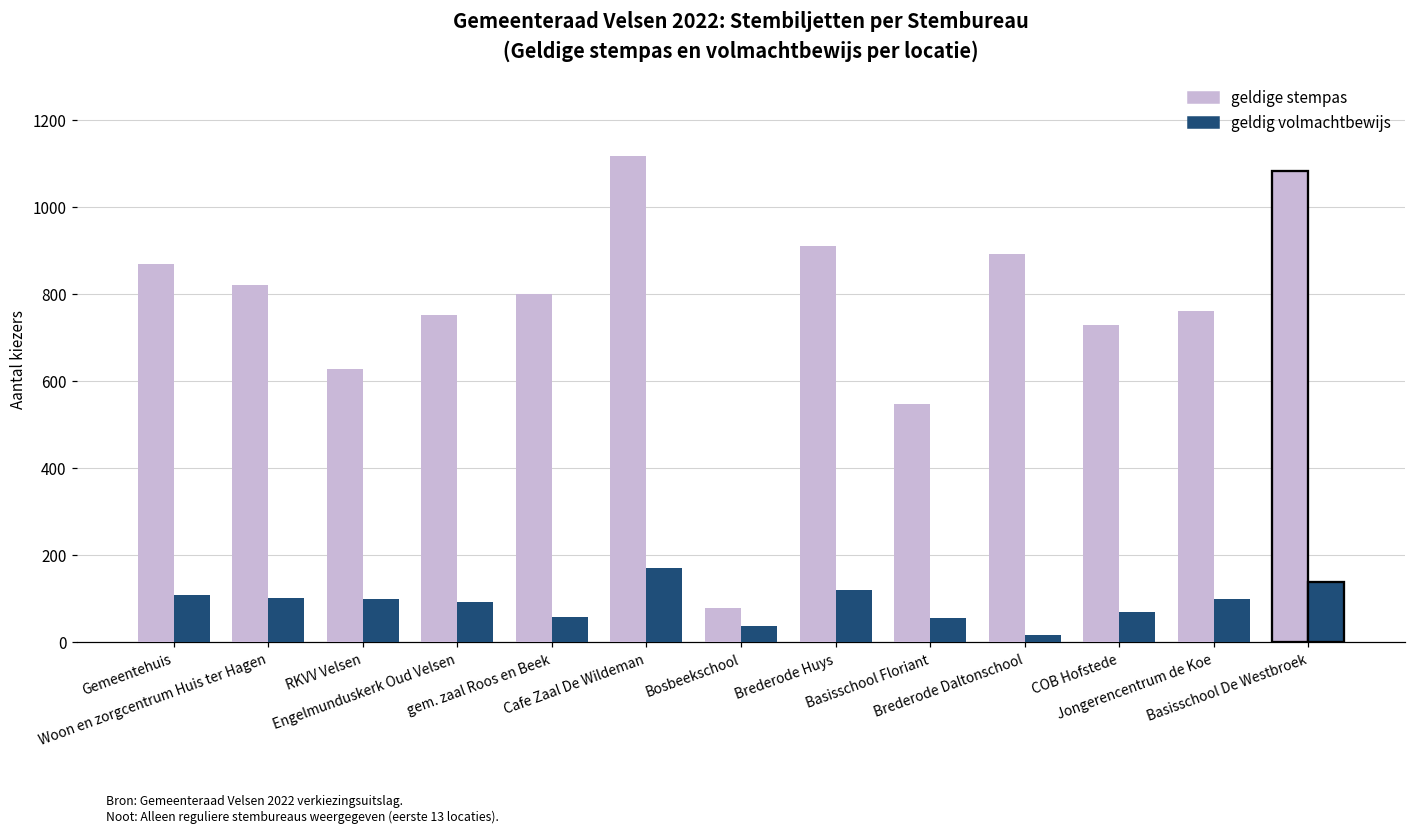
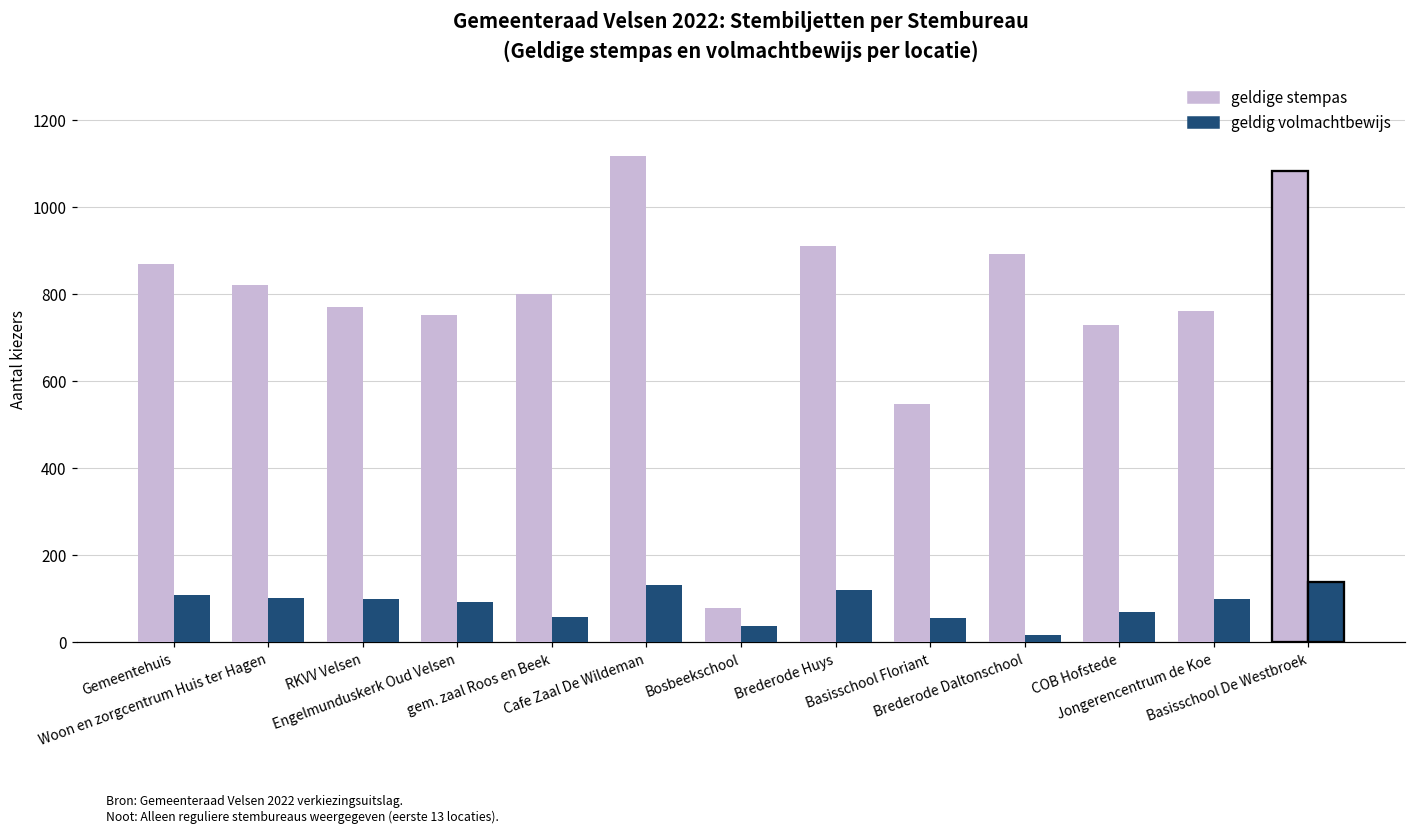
geldige stempas, RKVV Velsen: 630 -> 770
geldig volmachtbewijs, Cafe Zaal De Wildeman: 170 -> 130
